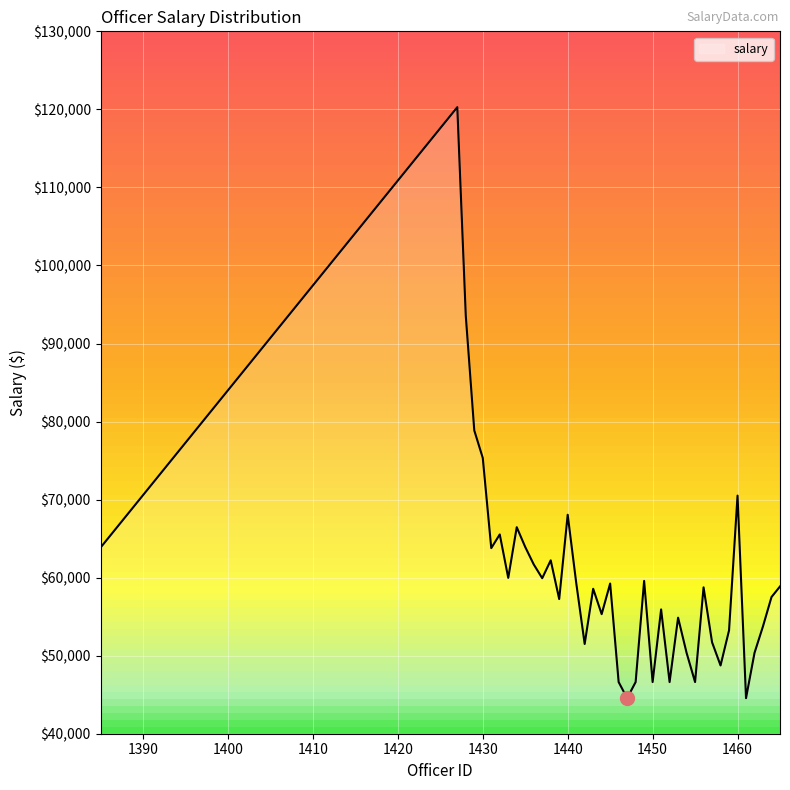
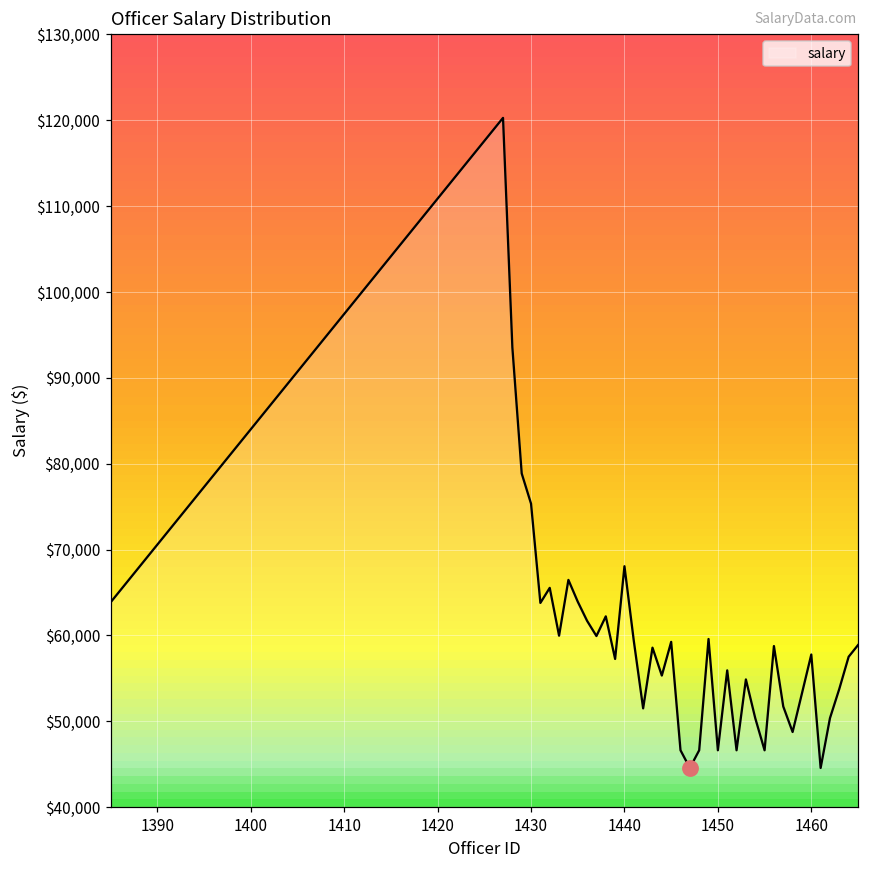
salary, 1460: $71,000 -> $58,000
